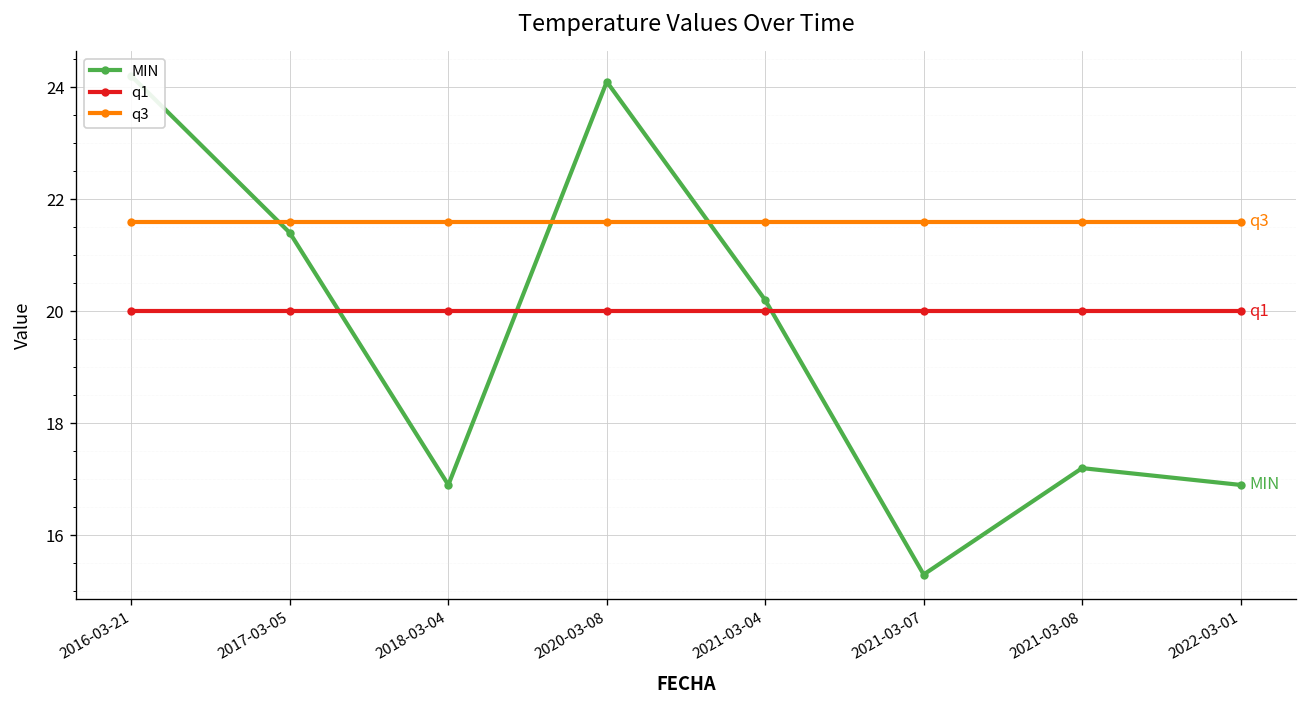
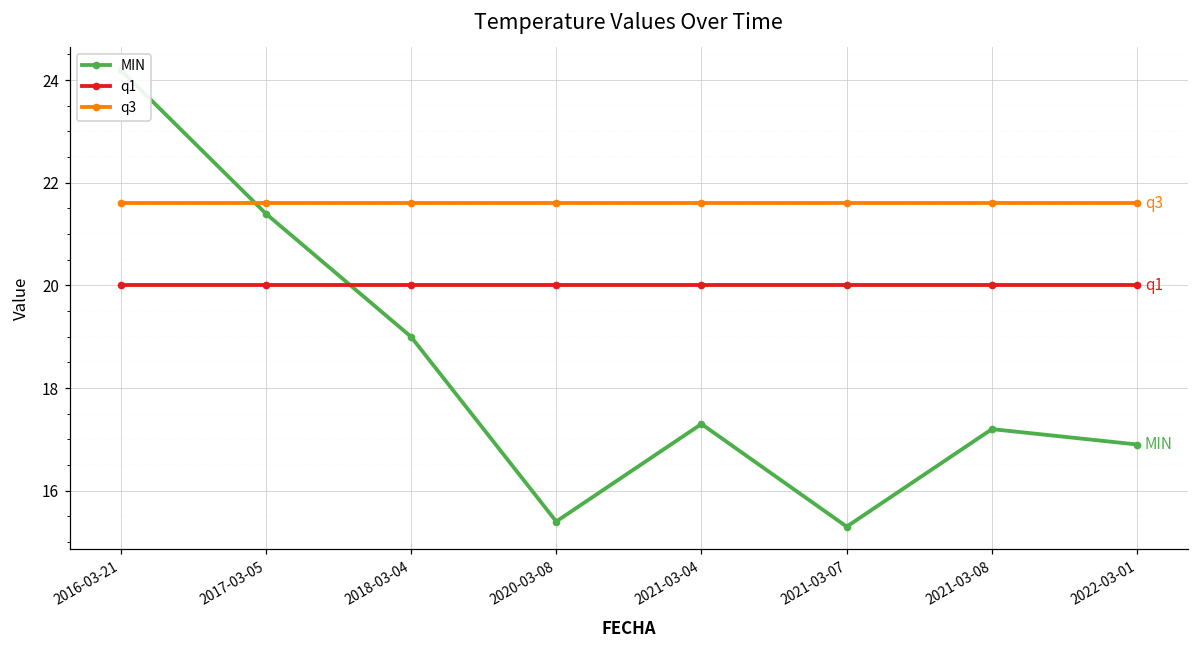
MIN, 2018-03-04: 16.9 -> 19.0
MIN, 2020-03-08: 24.1 -> 15.4
MIN, 2021-03-04: 20.2 -> 17.3
